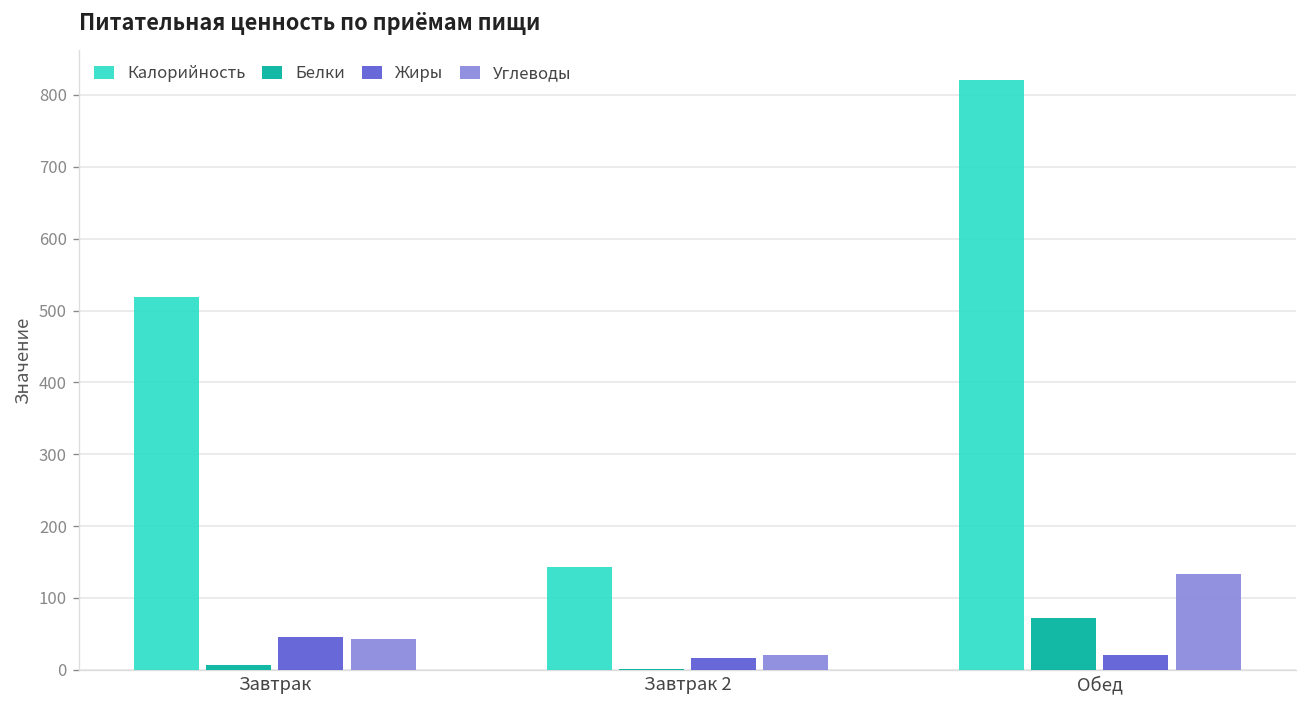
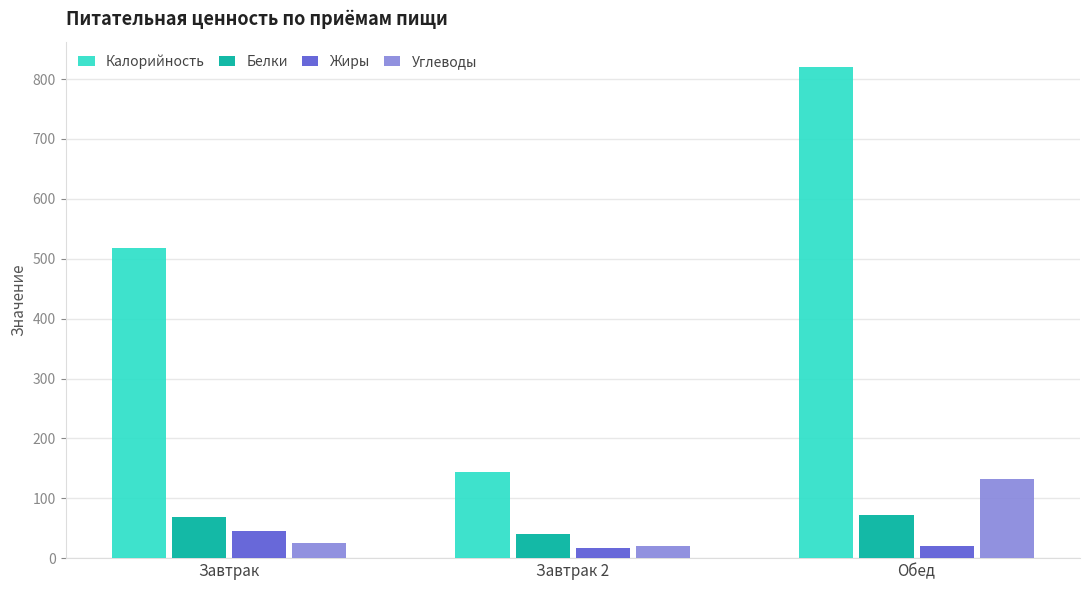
Белки, Завтрак: 10 -> 70
Углеводы, Завтрак: 40 -> 30
Белки, Завтрак 2: 0 -> 40
